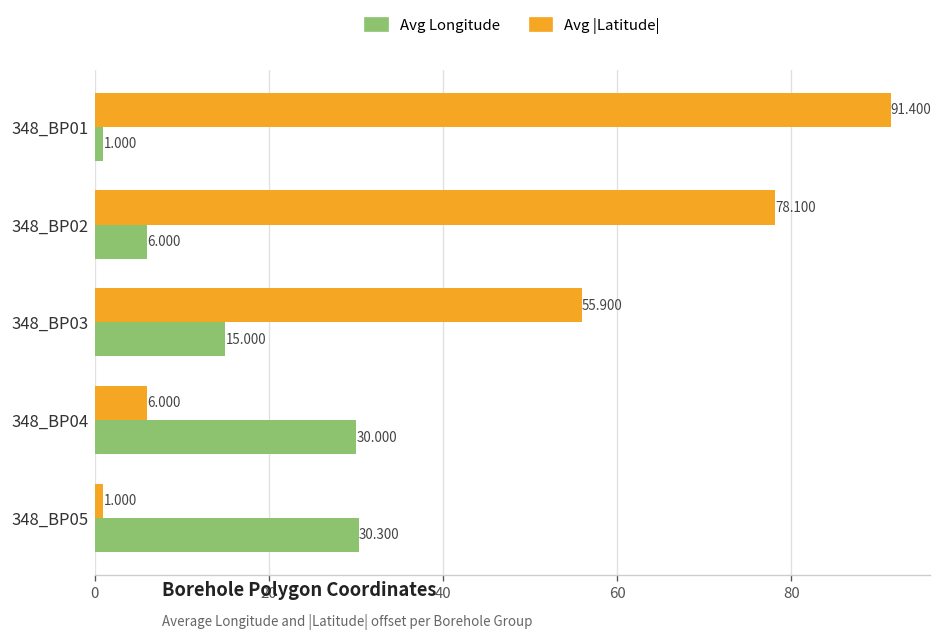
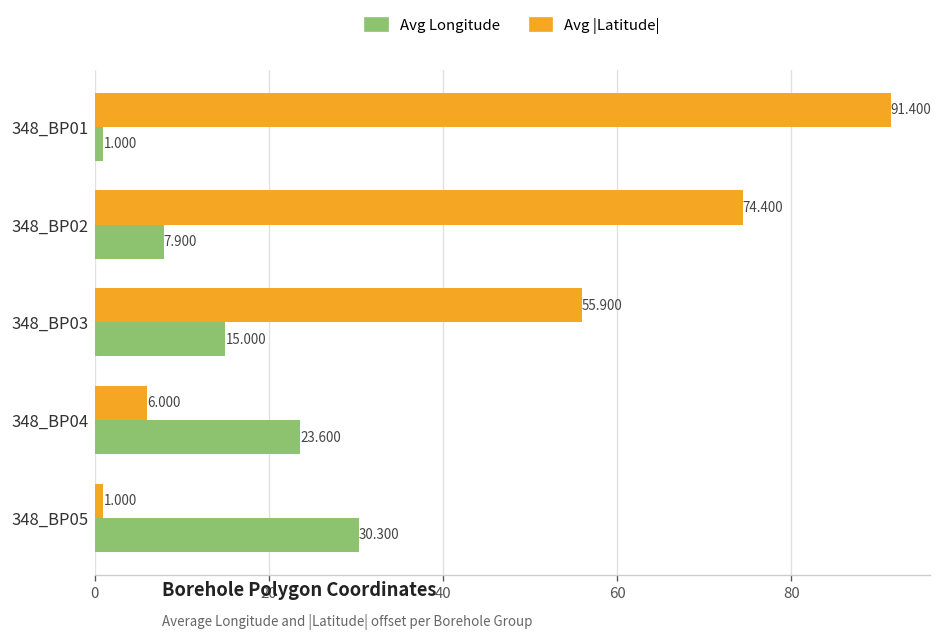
Avg |Latitude|, 348_BP02: 78.100 -> 74.400
Avg Longitude, 348_BP02: 6.000 -> 7.900
Avg Longitude, 348_BP04: 30.000 -> 23.600
